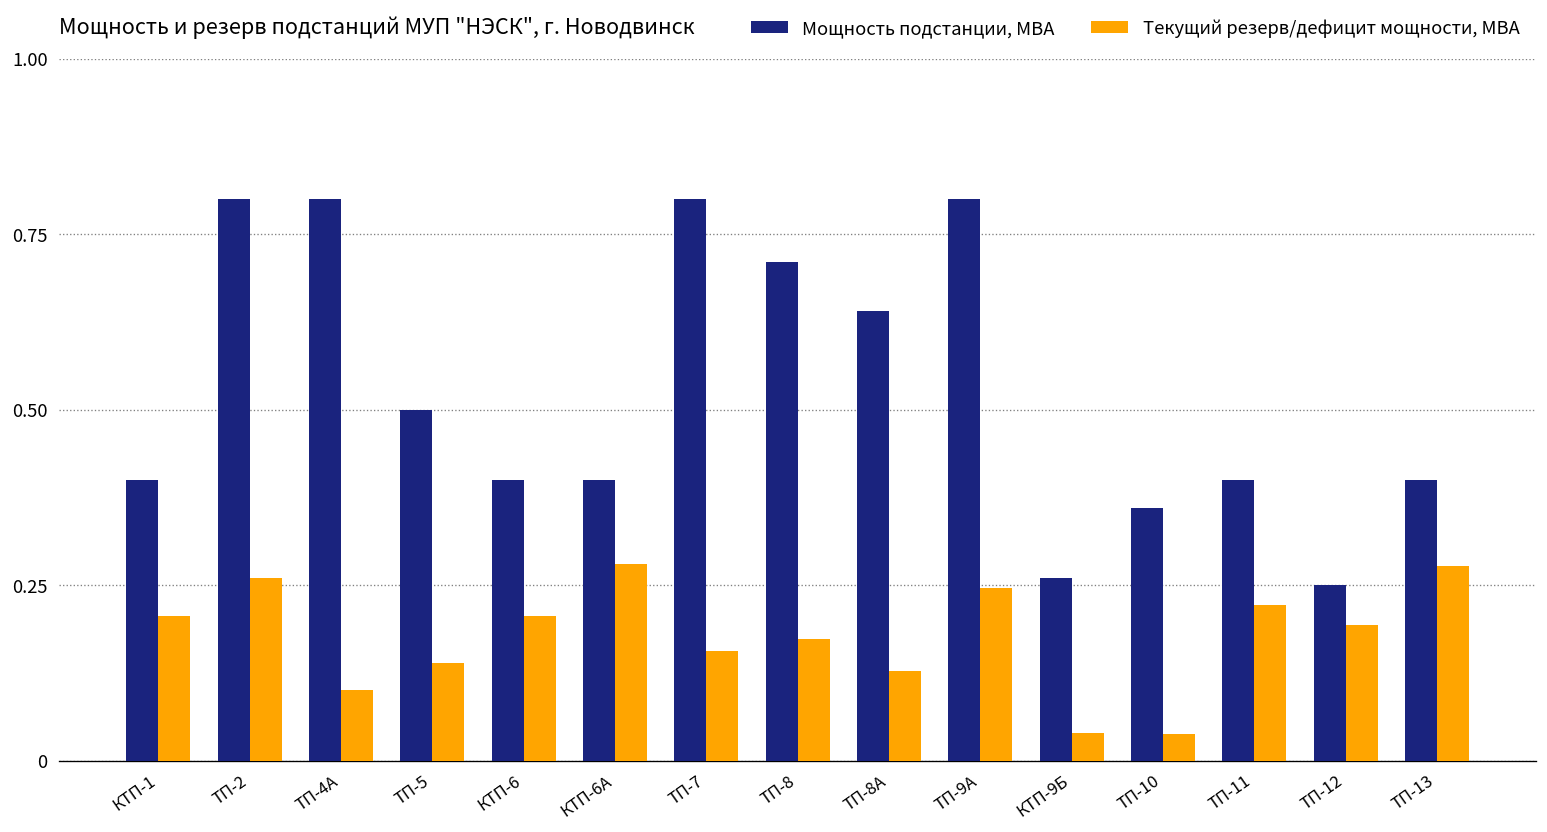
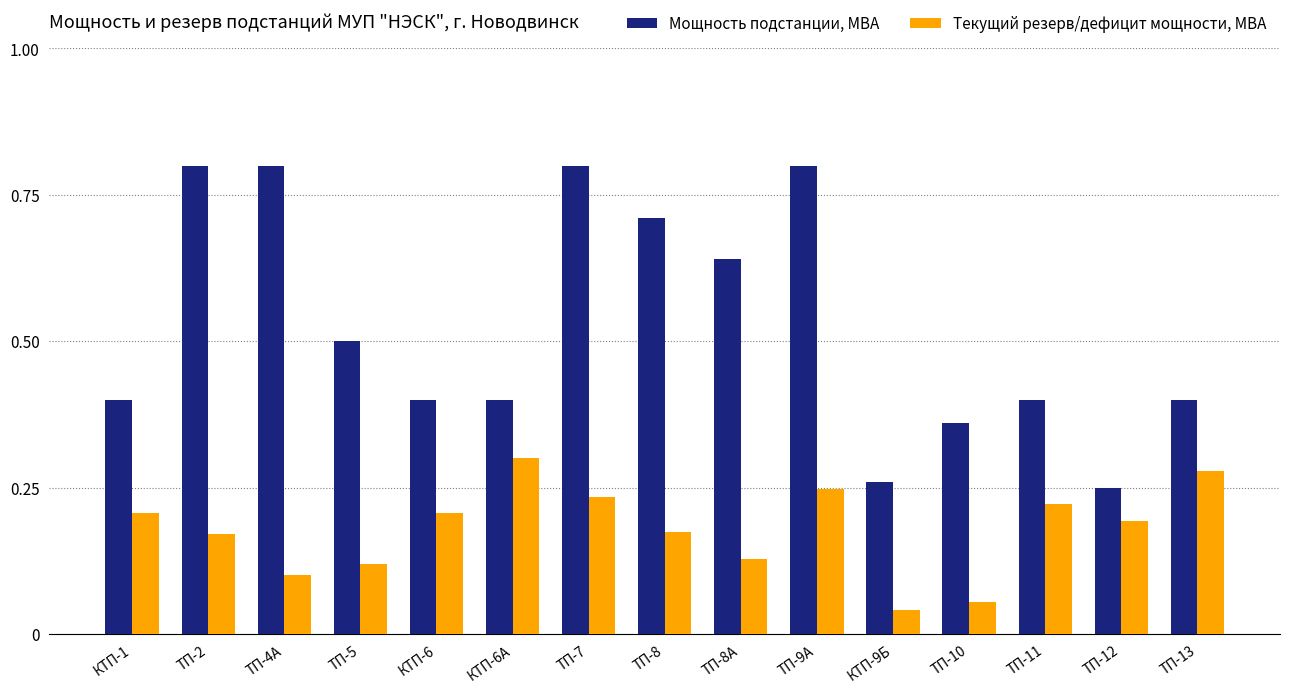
Текущий резерв/дефицит мощности, МВА, ТП-2: 0.26 -> 0.17
Текущий резерв/дефицит мощности, МВА, ТП-5: 0.14 -> 0.12
Текущий резерв/дефицит мощности, МВА, КТП-6А: 0.28 -> 0.30
Текущий резерв/дефицит мощности, МВА, ТП-7: 0.16 -> 0.23
Текущий резерв/дефицит мощности, МВА, ТП-10: 0.04 -> 0.06
